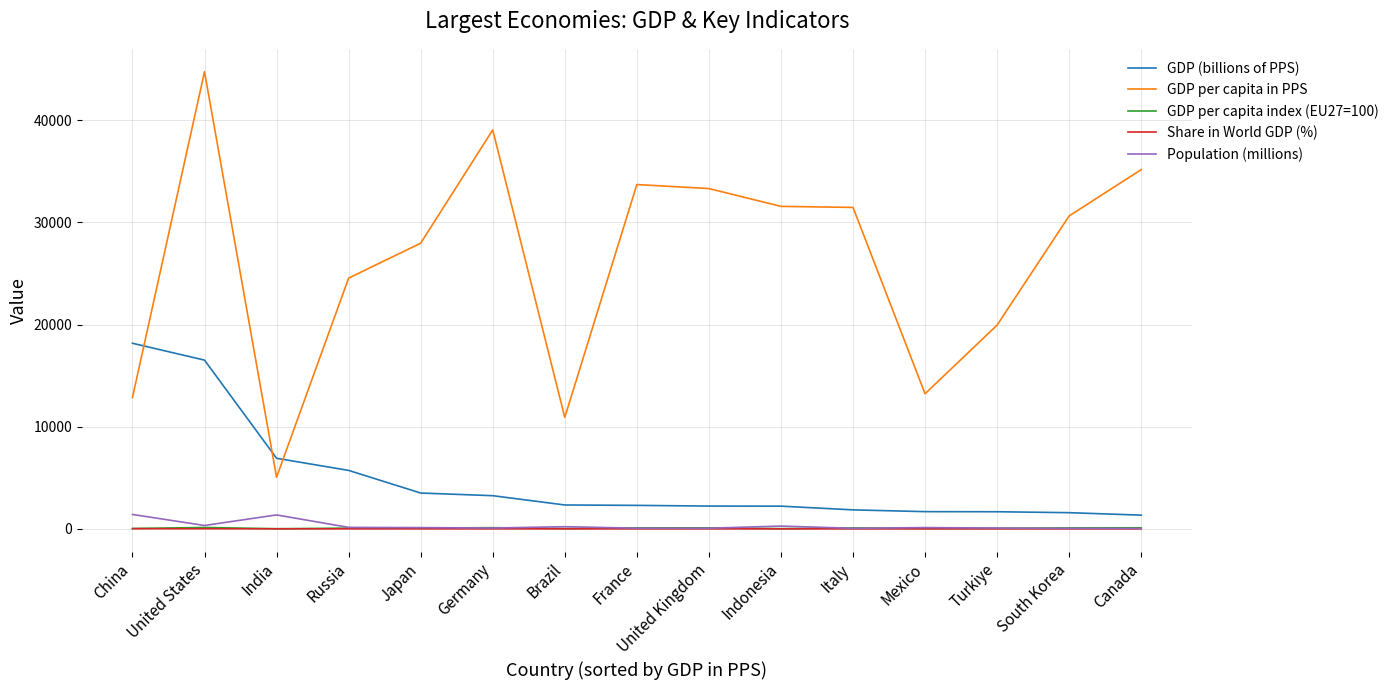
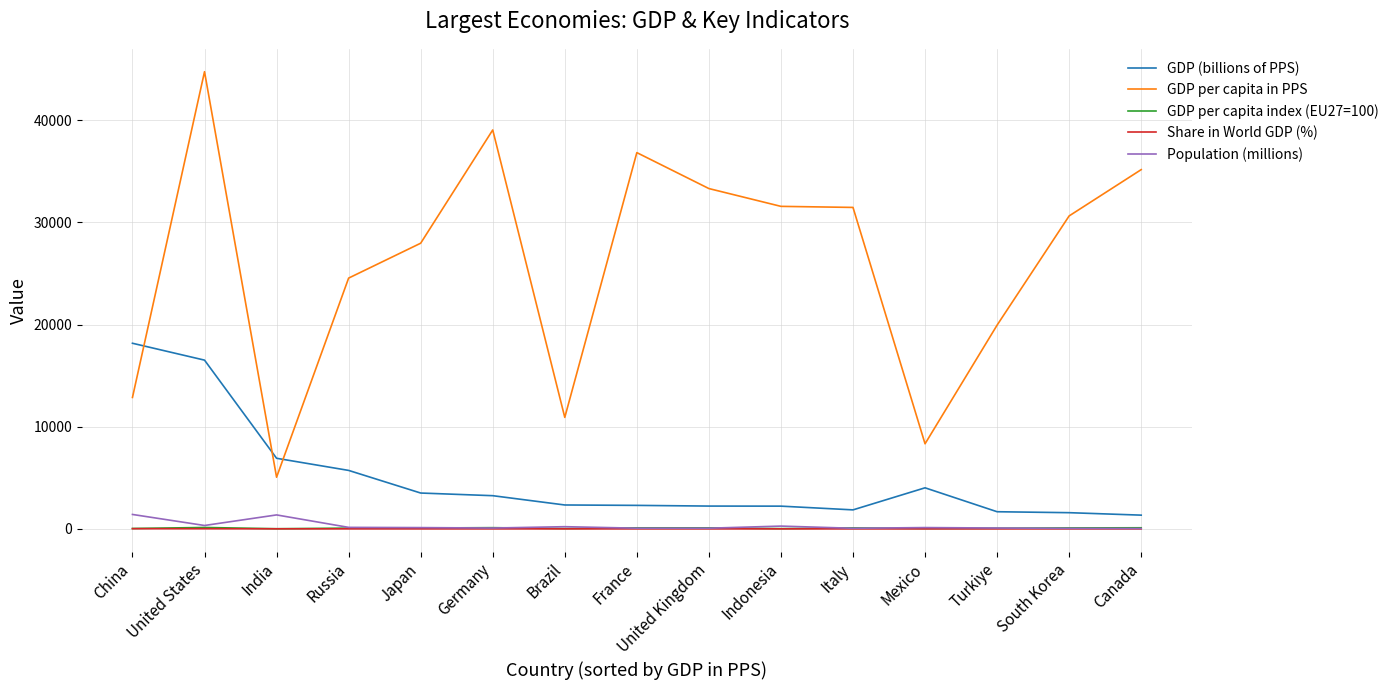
GDP per capita in PPS, France: 33700 -> 36800
GDP (billions of PPS), Mexico: 1700 -> 4000
GDP per capita in PPS, Mexico: 13200 -> 8300
